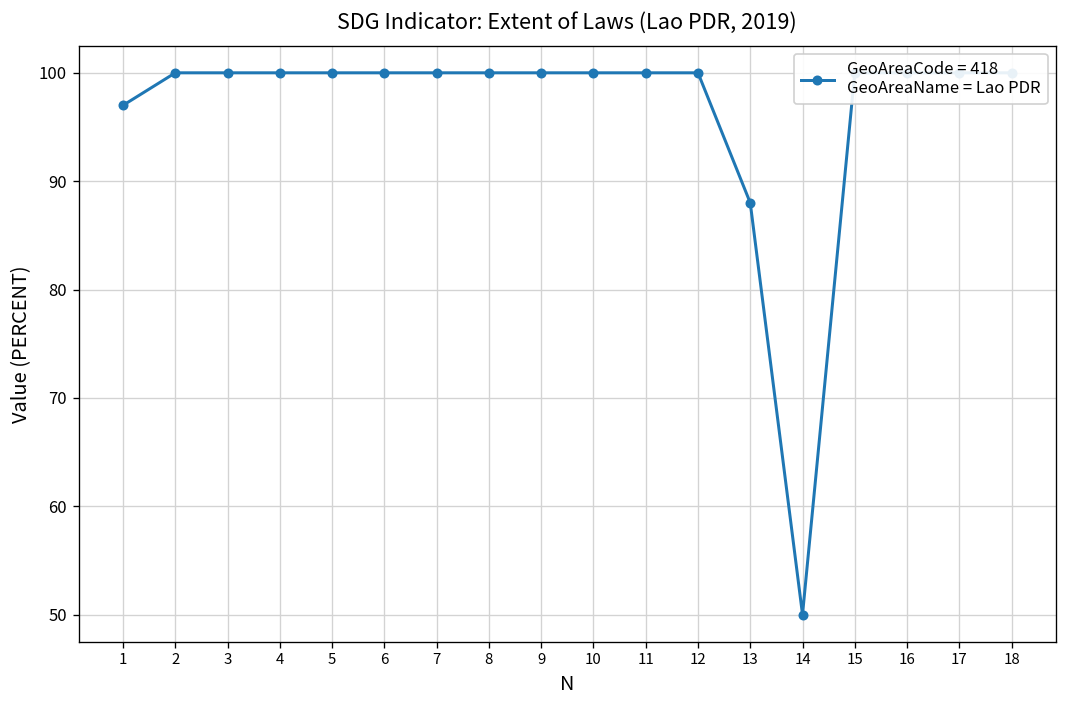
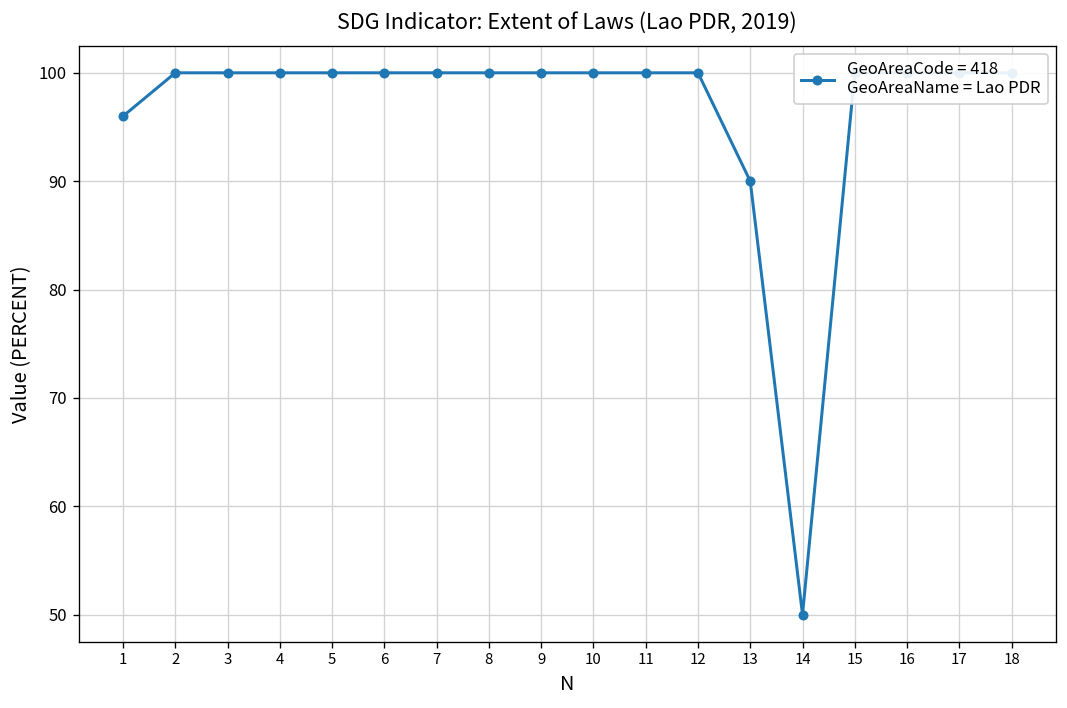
1: 97 -> 96
13: 88 -> 90
